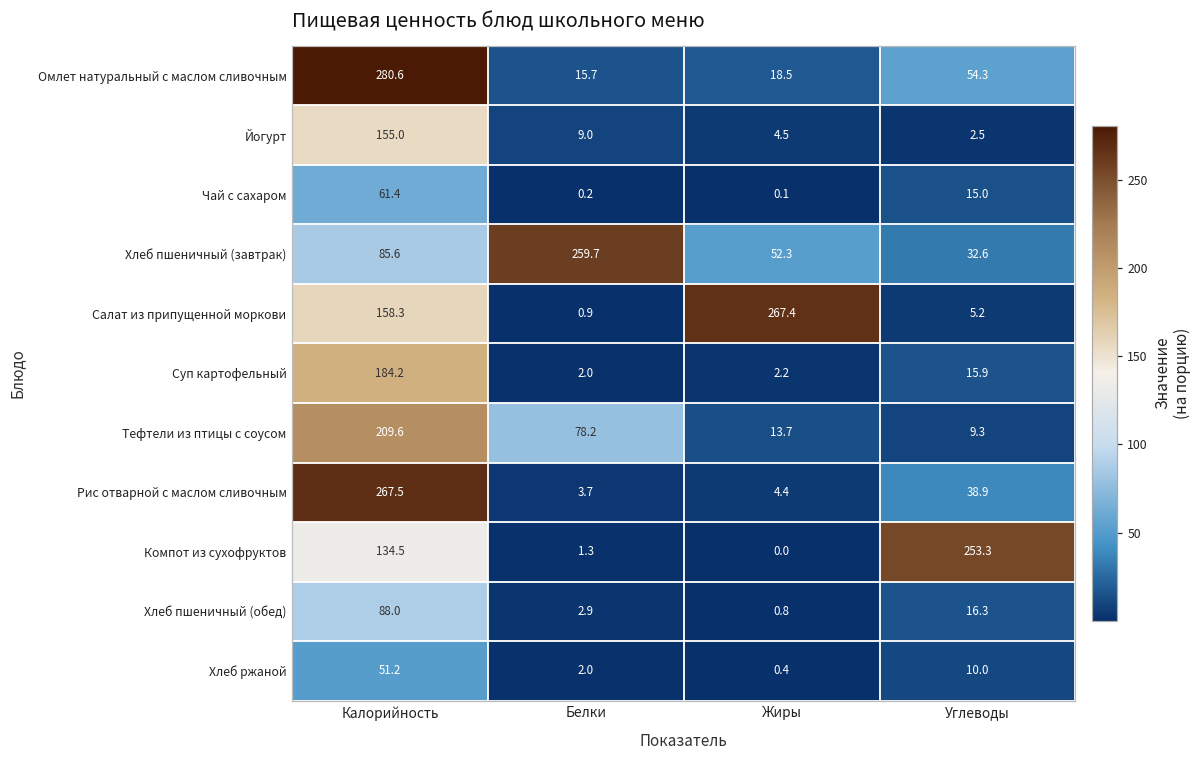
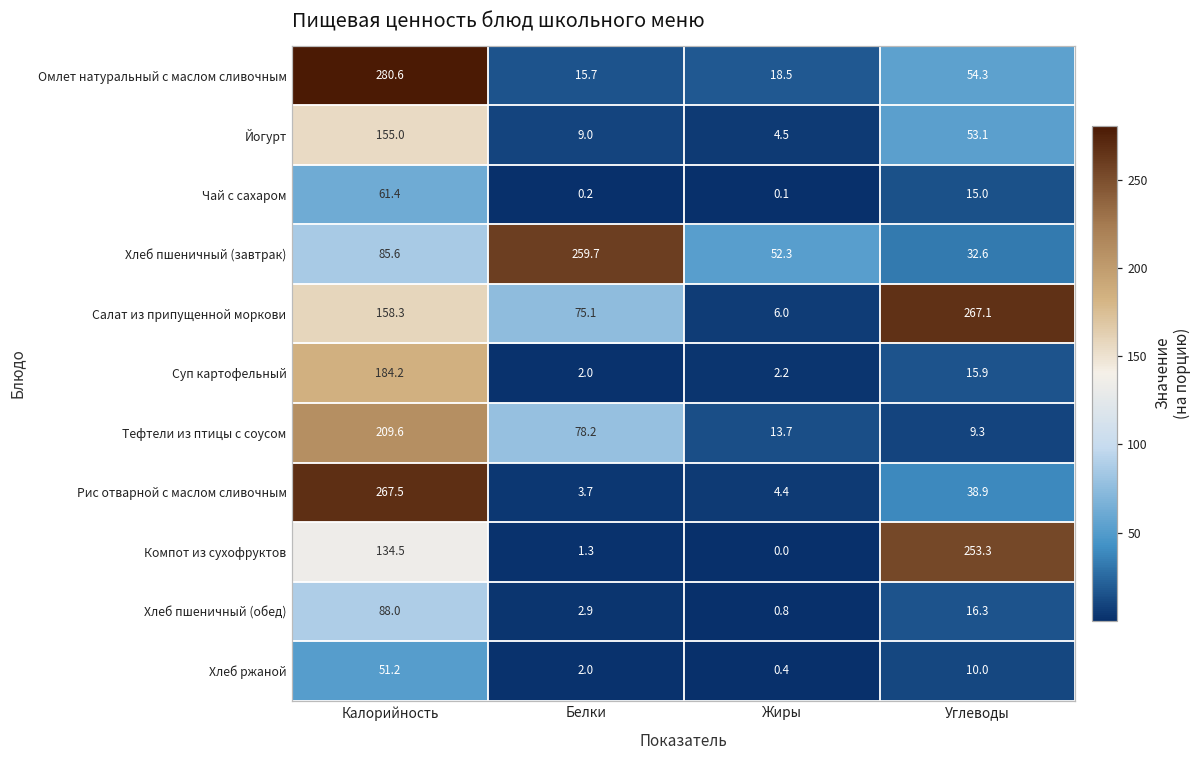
Йогурт, Углеводы: 2.5 -> 53.1
Салат из припущенной моркови, Белки: 0.9 -> 75.1
Салат из припущенной моркови, Жиры: 267.4 -> 6.0
Салат из припущенной моркови, Углеводы: 5.2 -> 267.1
